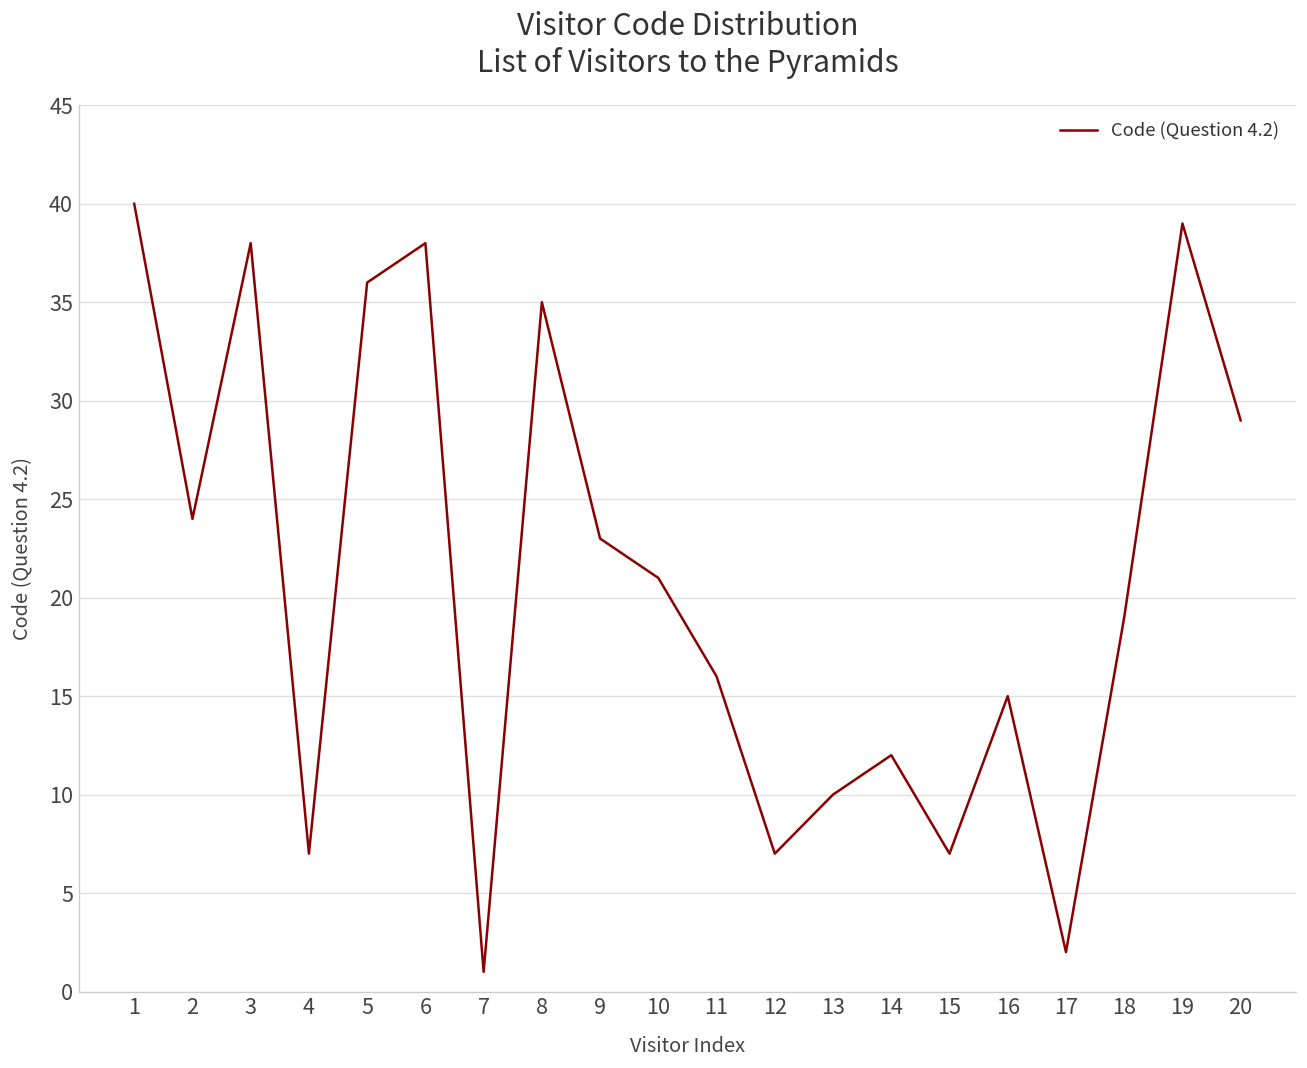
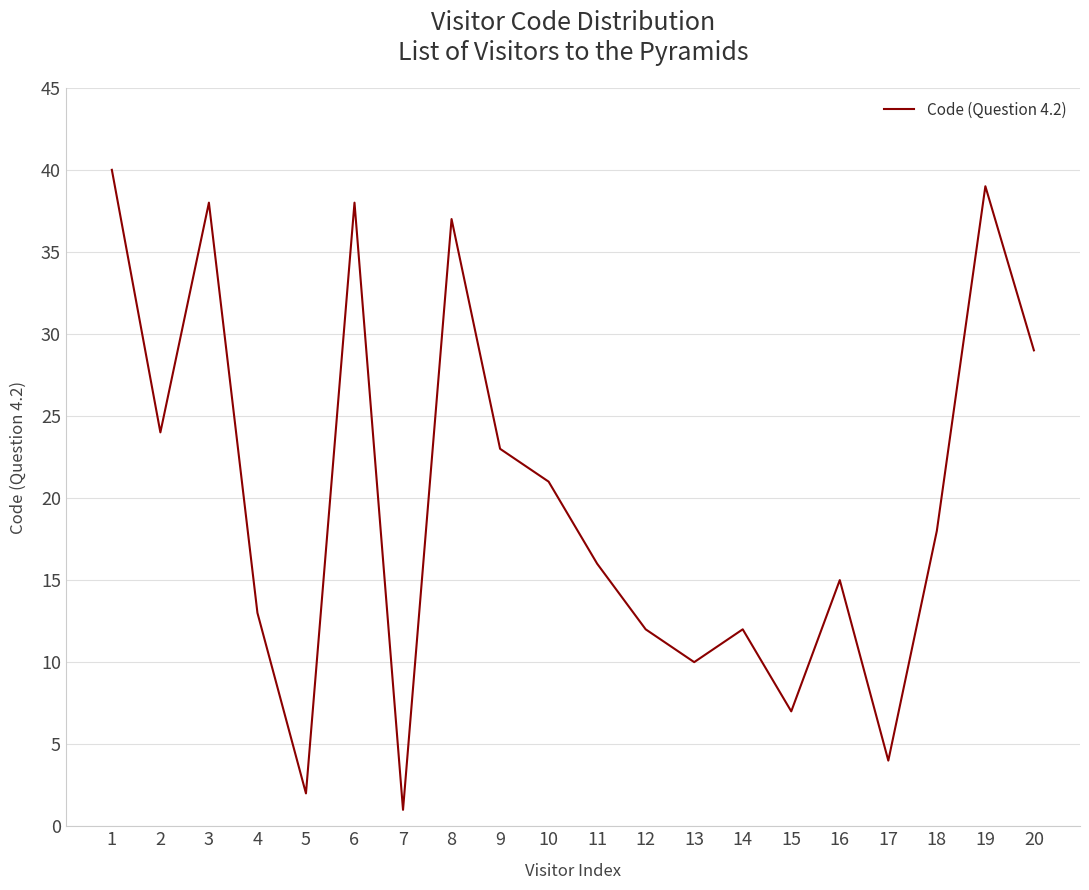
4: 7 -> 13
5: 36 -> 2
8: 35 -> 37
12: 7 -> 12
17: 2 -> 4
18: 19 -> 18
